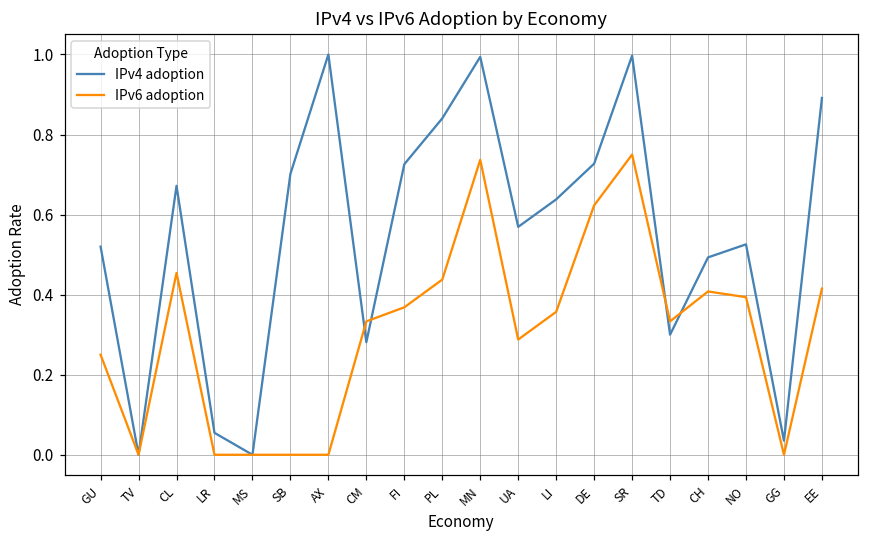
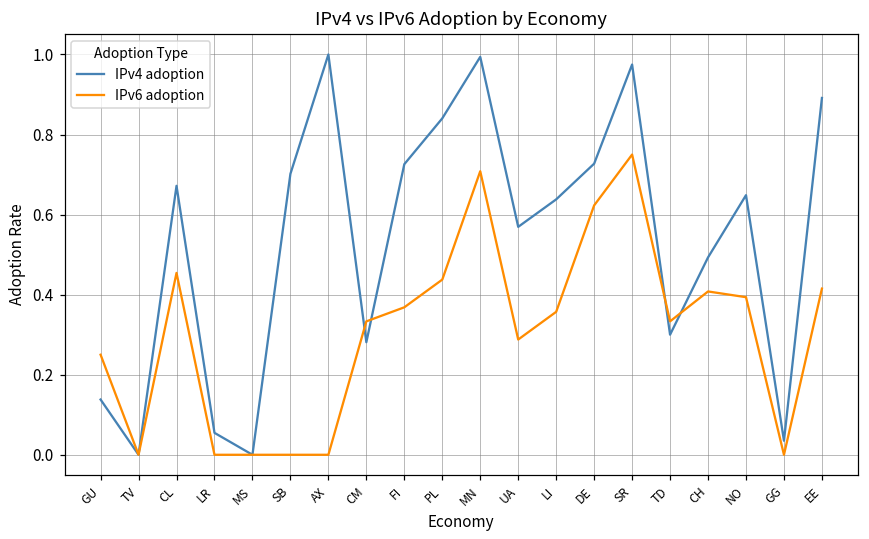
IPv4 adoption, GU: 0.52 -> 0.14
IPv6 adoption, MN: 0.74 -> 0.71
IPv4 adoption, SR: 1.00 -> 0.97
IPv4 adoption, NO: 0.53 -> 0.65
